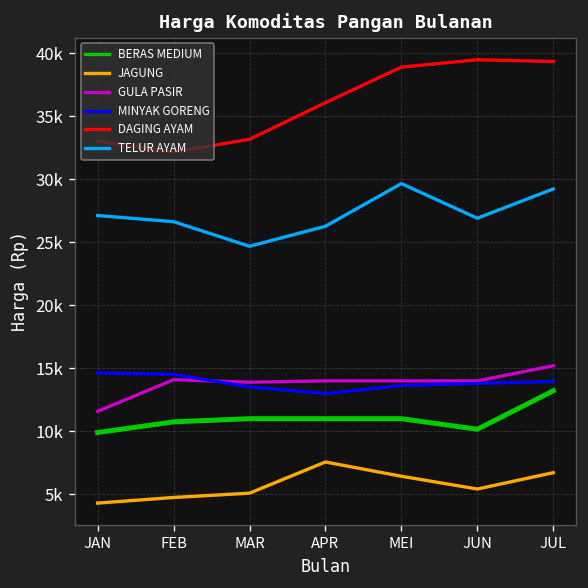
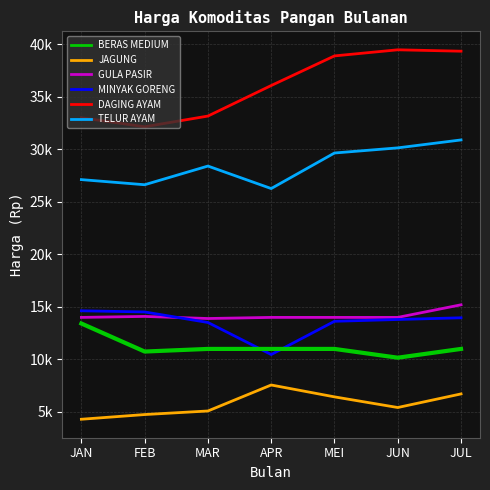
BERAS MEDIUM, JAN: 9900 -> 13400
GULA PASIR, JAN: 11600 -> 14000
TELUR AYAM, MAR: 24700 -> 28400
MINYAK GORENG, APR: 13000 -> 10500
TELUR AYAM, JUN: 26900 -> 30100
BERAS MEDIUM, JUL: 13200 -> 11000
TELUR AYAM, JUL: 29200 -> 30900
